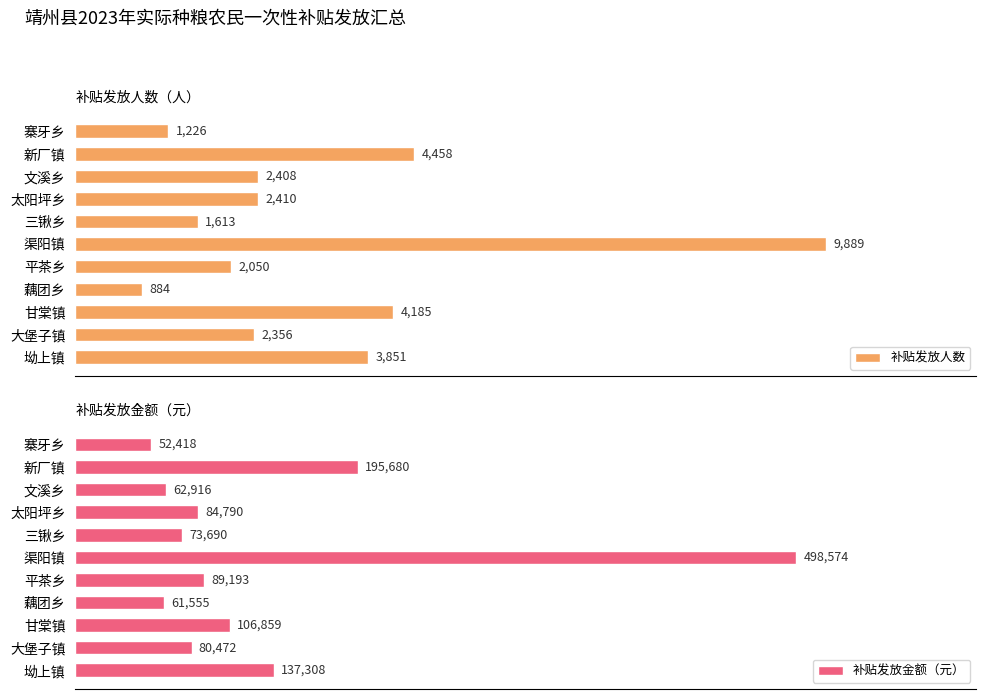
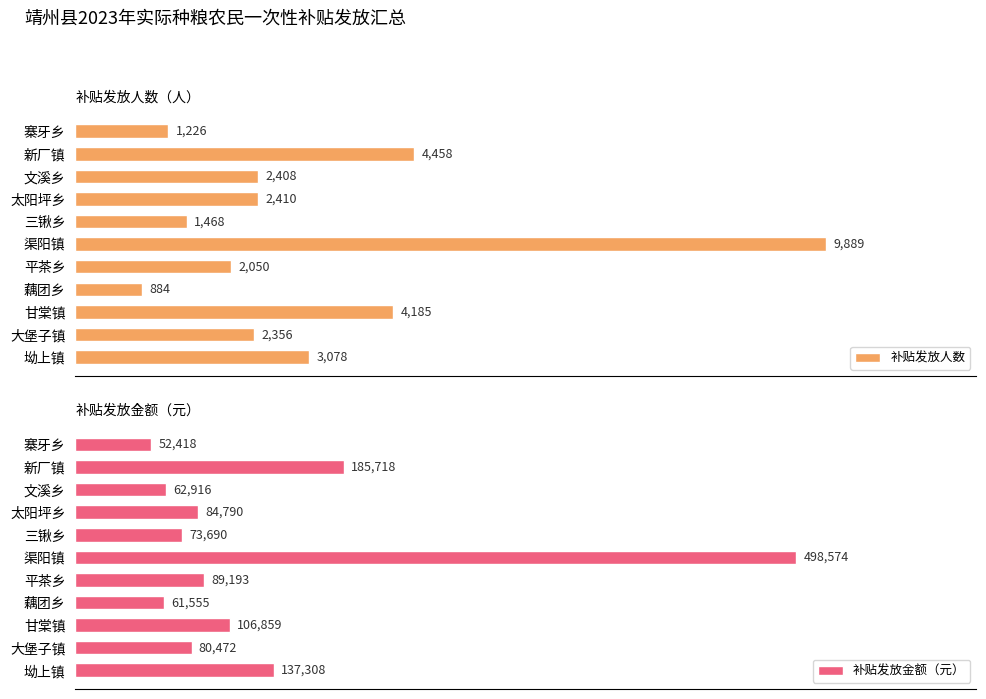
补贴发放人数（人）, 三锹乡: 1,613 -> 1,468
补贴发放人数（人）, 坳上镇: 3,851 -> 3,078
补贴发放金额（元）, 新厂镇: 195,680 -> 185,718
